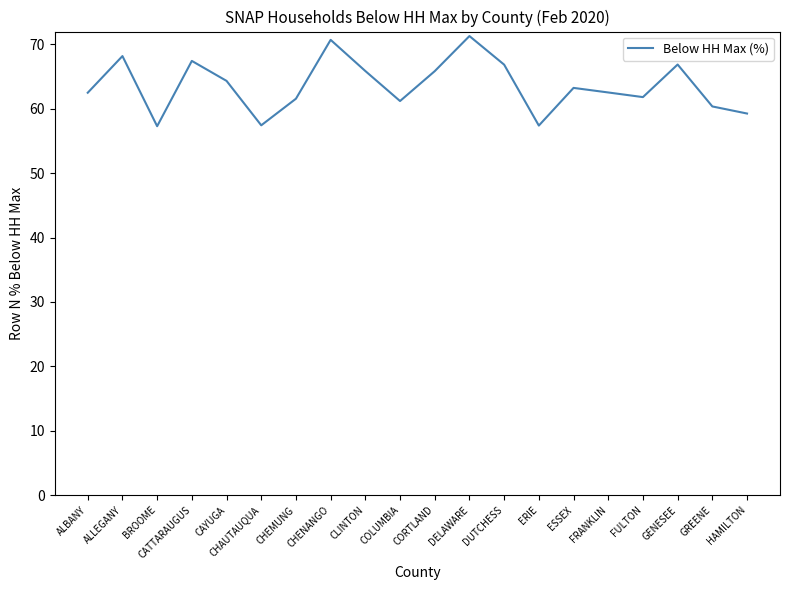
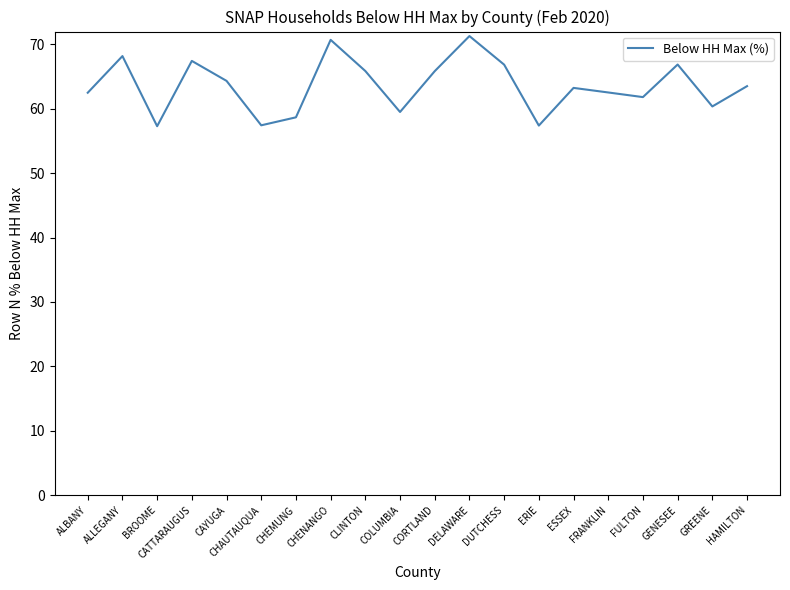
CHEMUNG: 62 -> 59
COLUMBIA: 61 -> 60
HAMILTON: 59 -> 64
